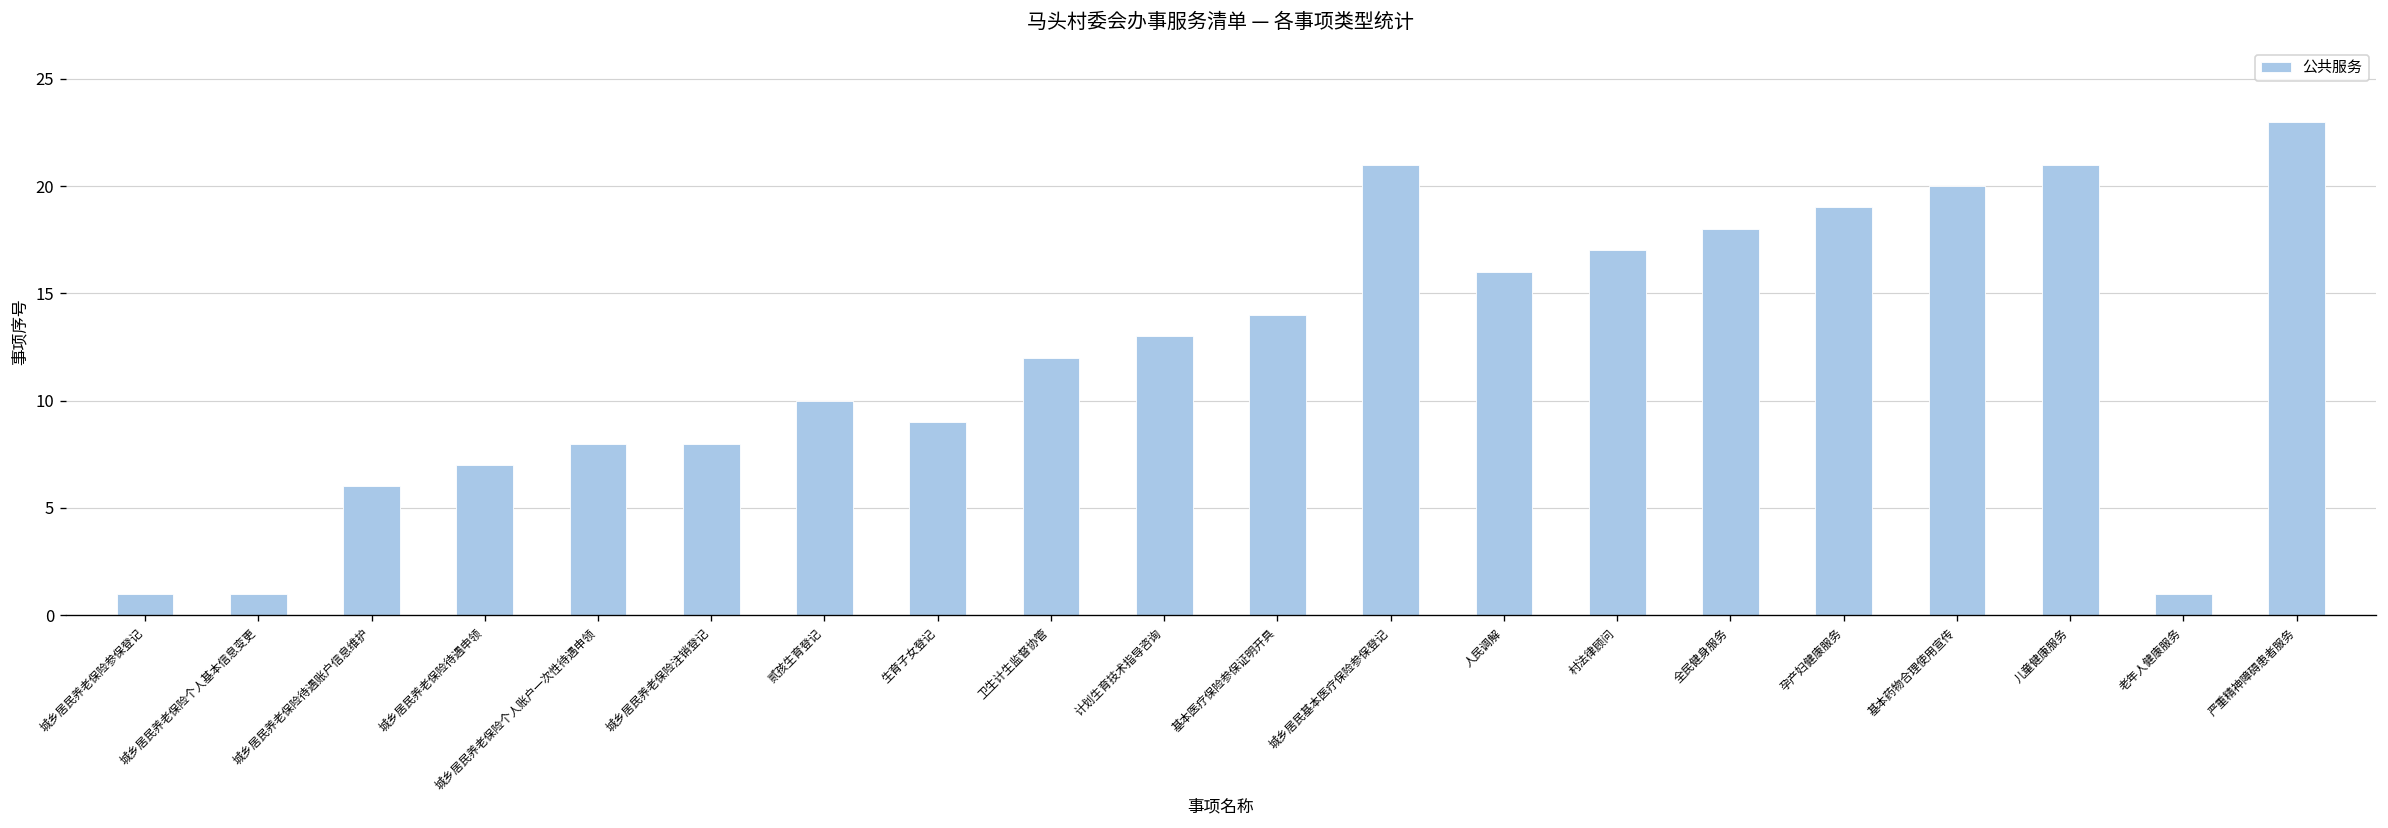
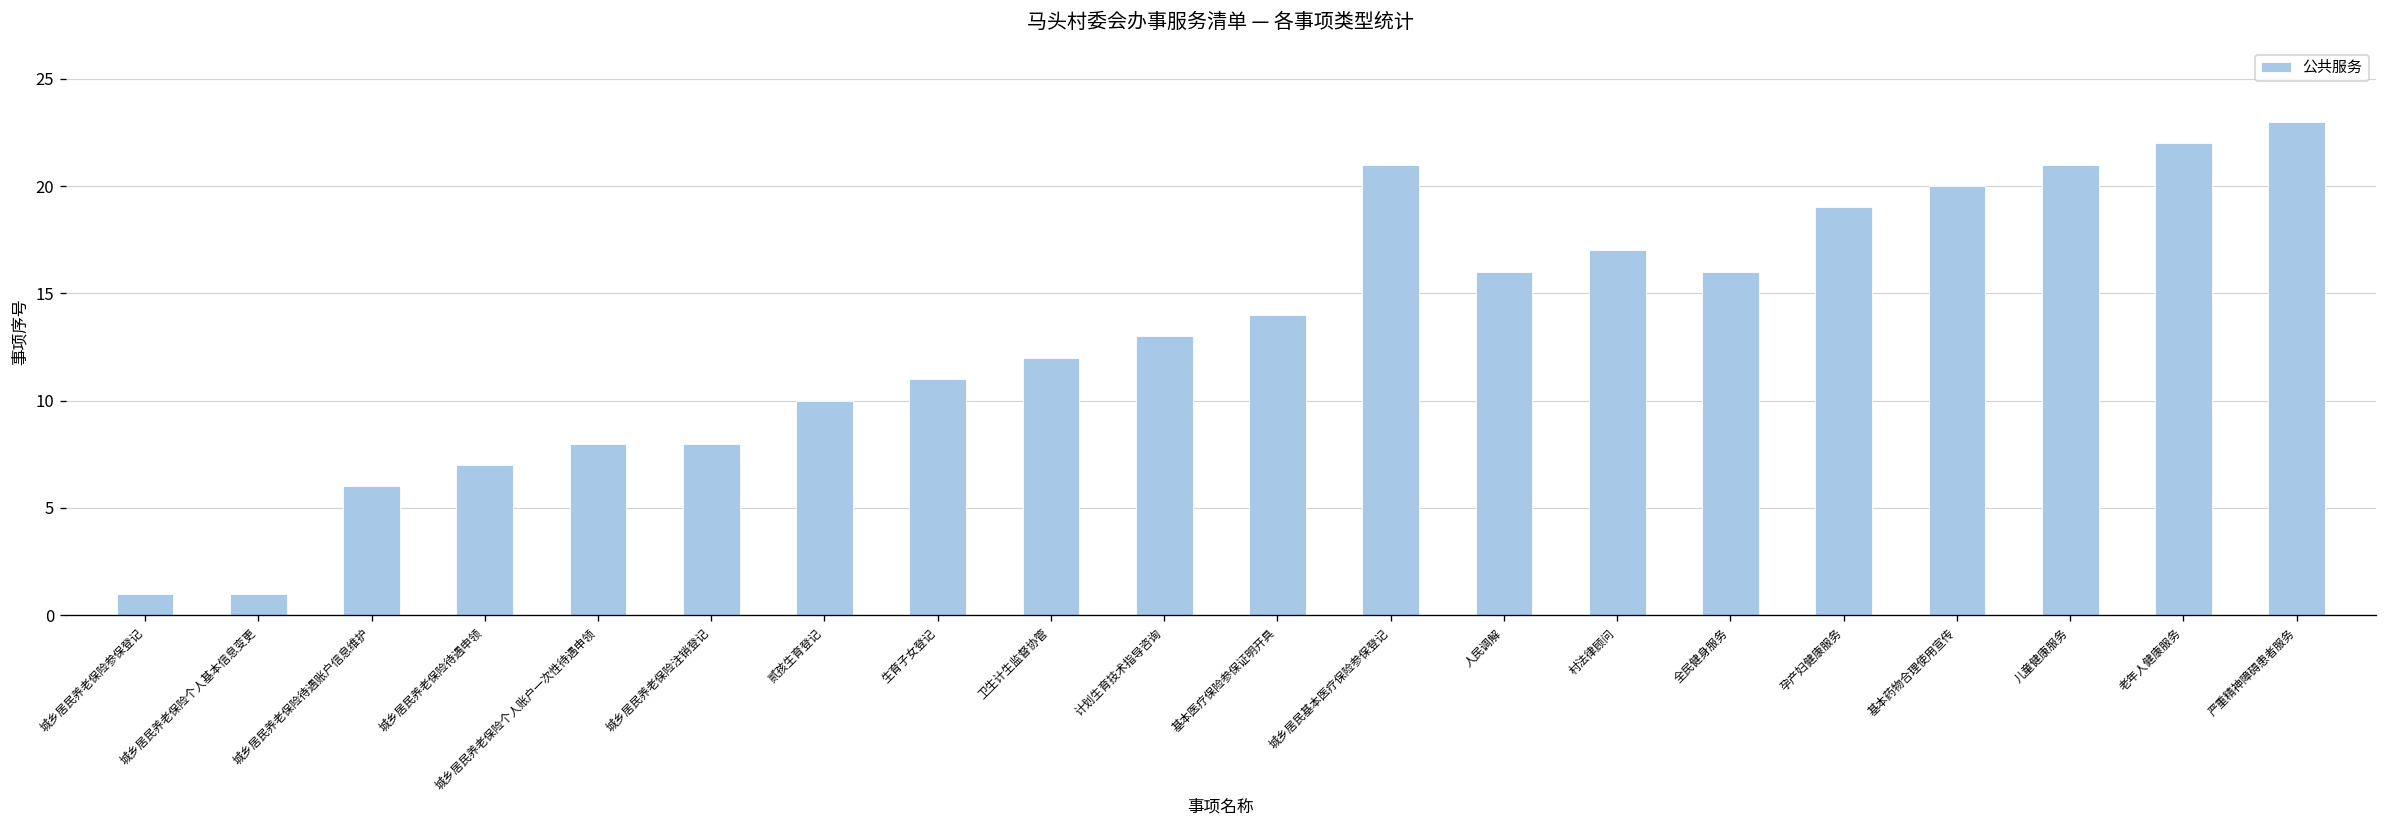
生育子女登记: 9 -> 11
全民健身服务: 18 -> 16
老年人健康服务: 1 -> 22
